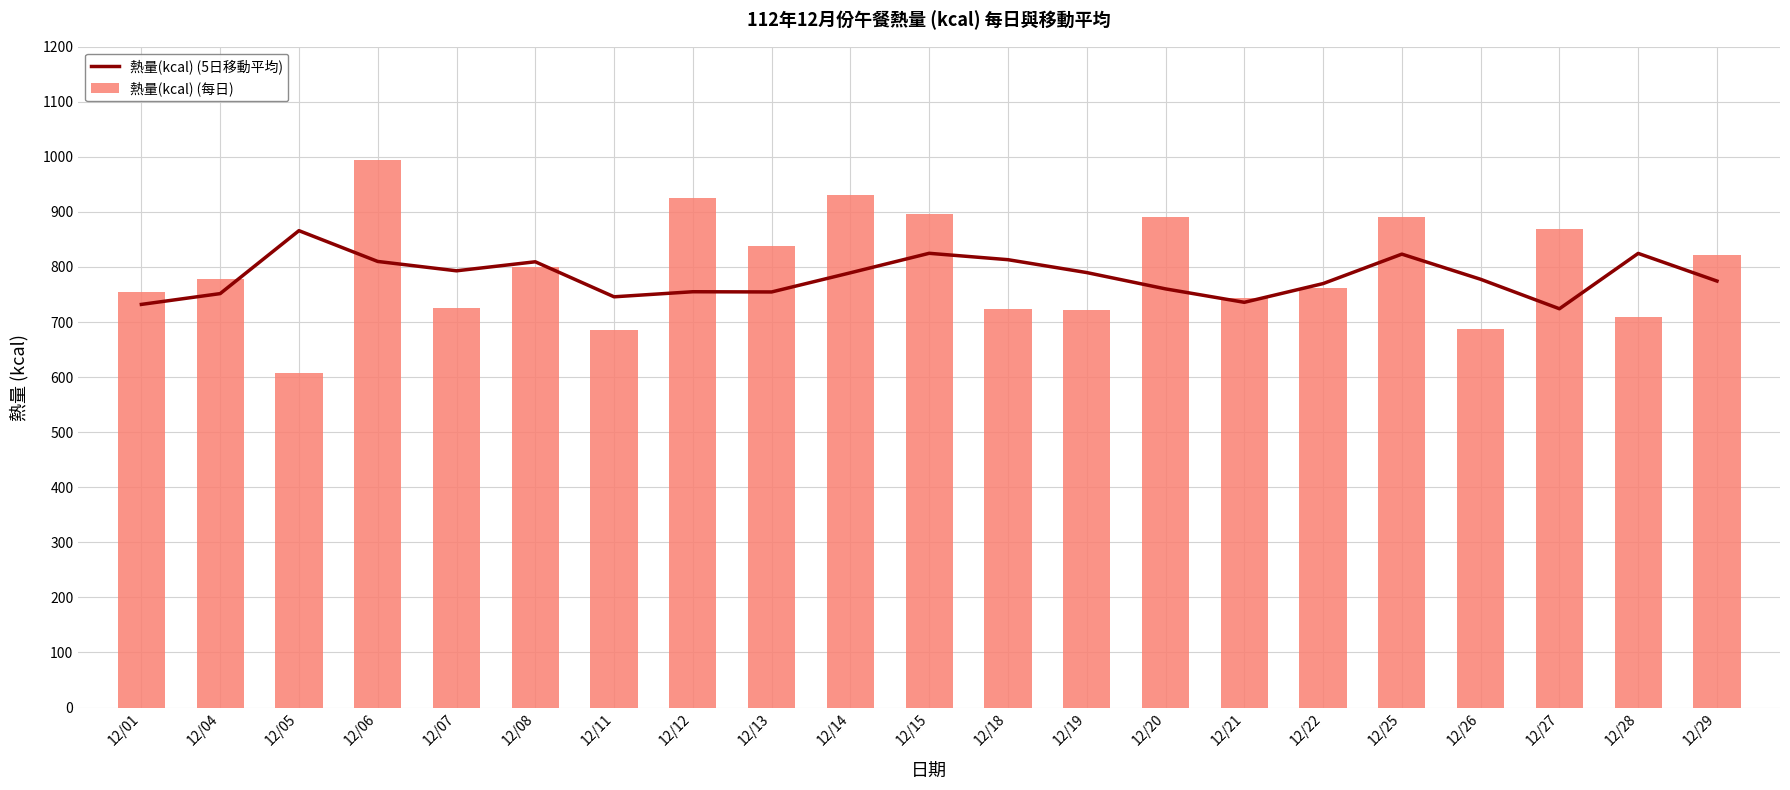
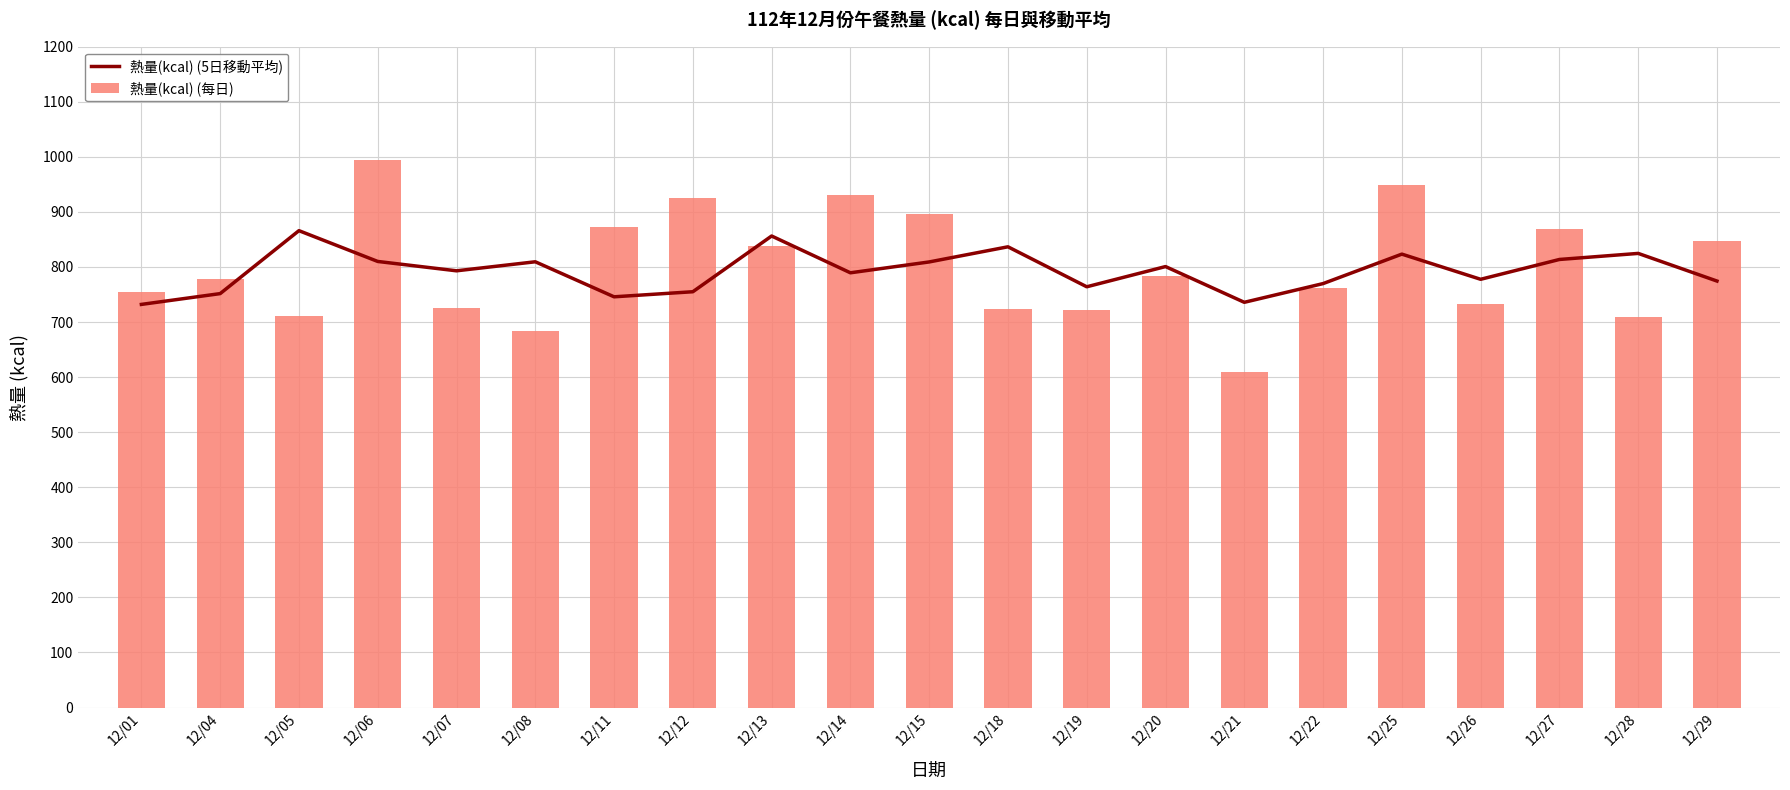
熱量(kcal) (每日), 12/05: 610 -> 710
熱量(kcal) (每日), 12/08: 800 -> 680
熱量(kcal) (每日), 12/11: 690 -> 870
熱量(kcal) (5日移動平均), 12/13: 750 -> 860
熱量(kcal) (5日移動平均), 12/15: 820 -> 810
熱量(kcal) (5日移動平均), 12/18: 810 -> 840
熱量(kcal) (5日移動平均), 12/19: 790 -> 760
熱量(kcal) (5日移動平均), 12/20: 760 -> 800
熱量(kcal) (每日), 12/20: 890 -> 780
熱量(kcal) (每日), 12/21: 740 -> 610
熱量(kcal) (每日), 12/25: 890 -> 950
熱量(kcal) (每日), 12/26: 690 -> 730
熱量(kcal) (5日移動平均), 12/27: 720 -> 810
熱量(kcal) (每日), 12/29: 820 -> 850
